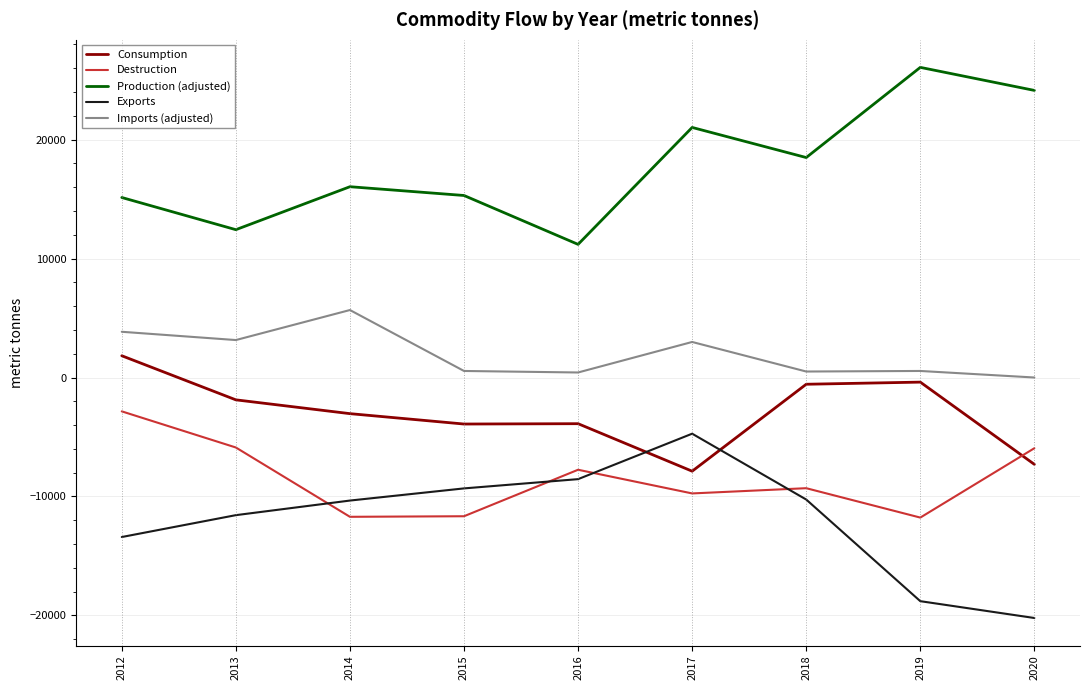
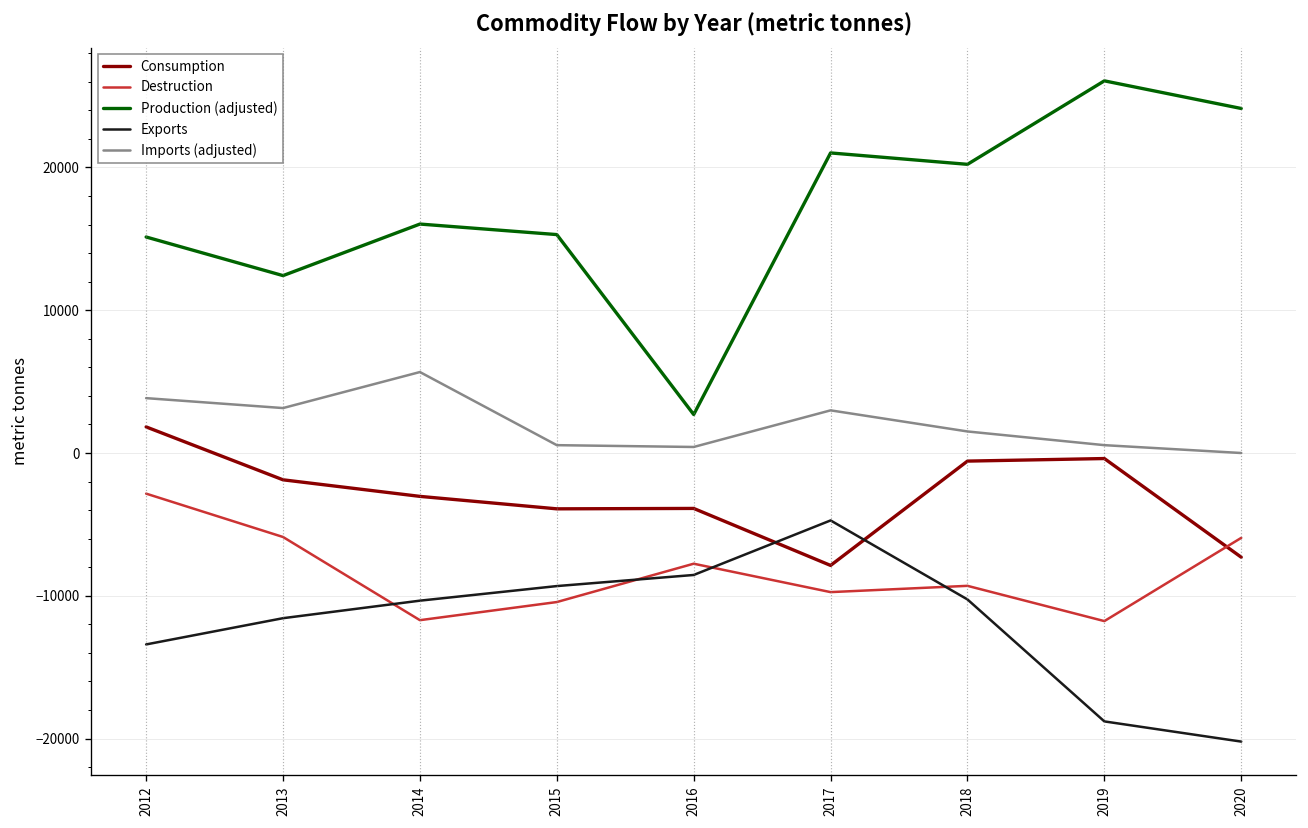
Destruction, 2015: -11700 -> -10400
Production (adjusted), 2016: 11200 -> 2700
Production (adjusted), 2018: 18500 -> 20200
Imports (adjusted), 2018: 500 -> 1500
